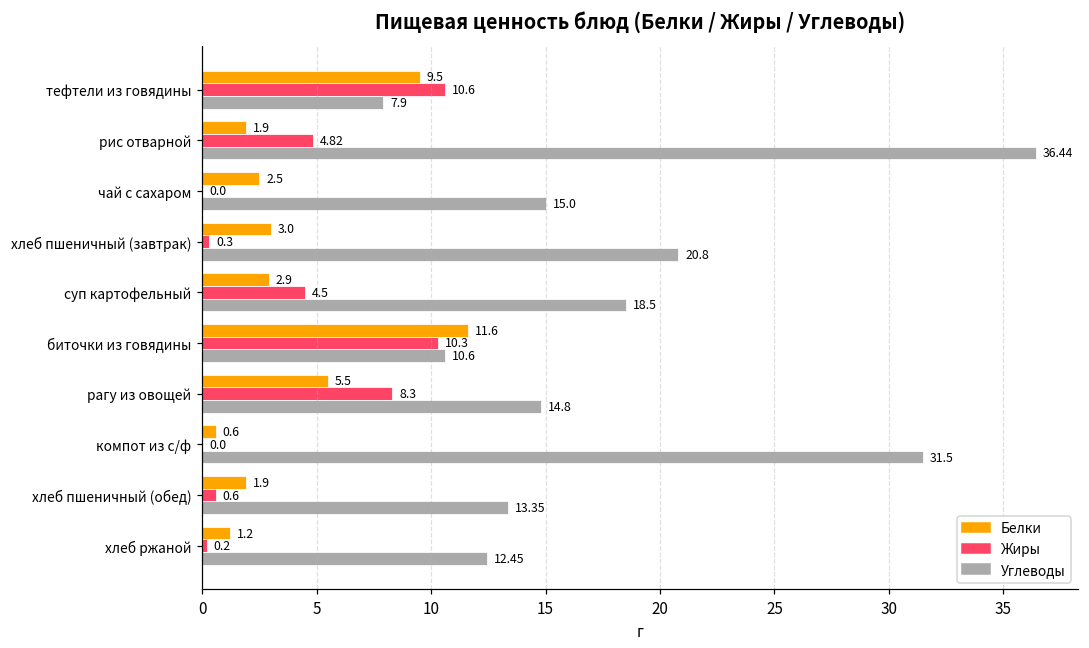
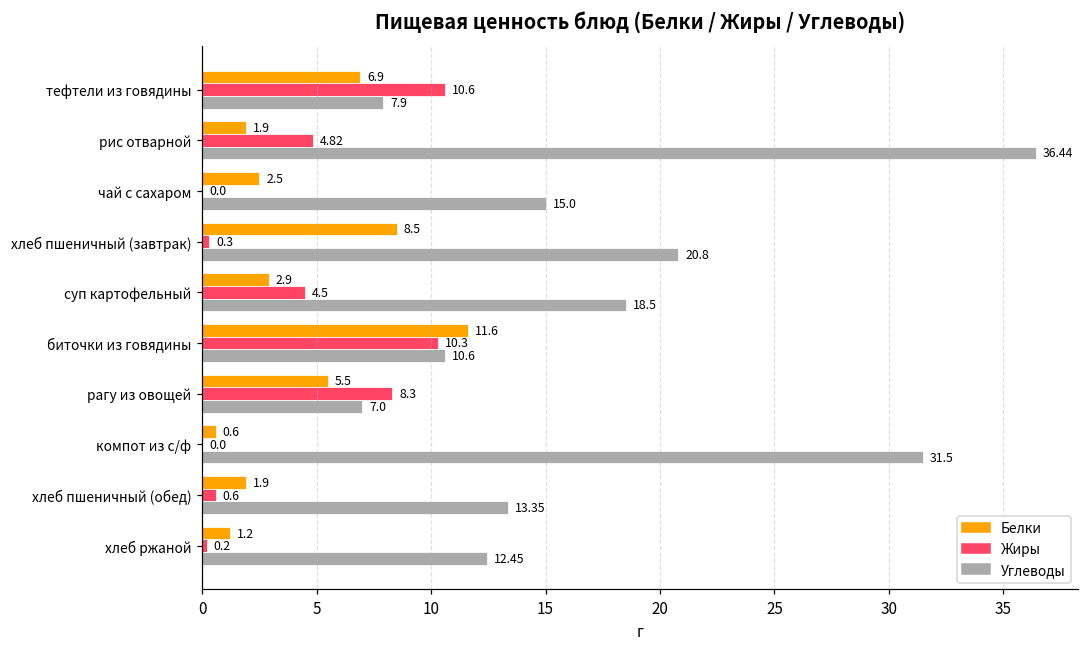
Белки, тефтели из говядины: 9.5 -> 6.9
Белки, хлеб пшеничный (завтрак): 3.0 -> 8.5
Углеводы, рагу из овощей: 14.8 -> 7.0
